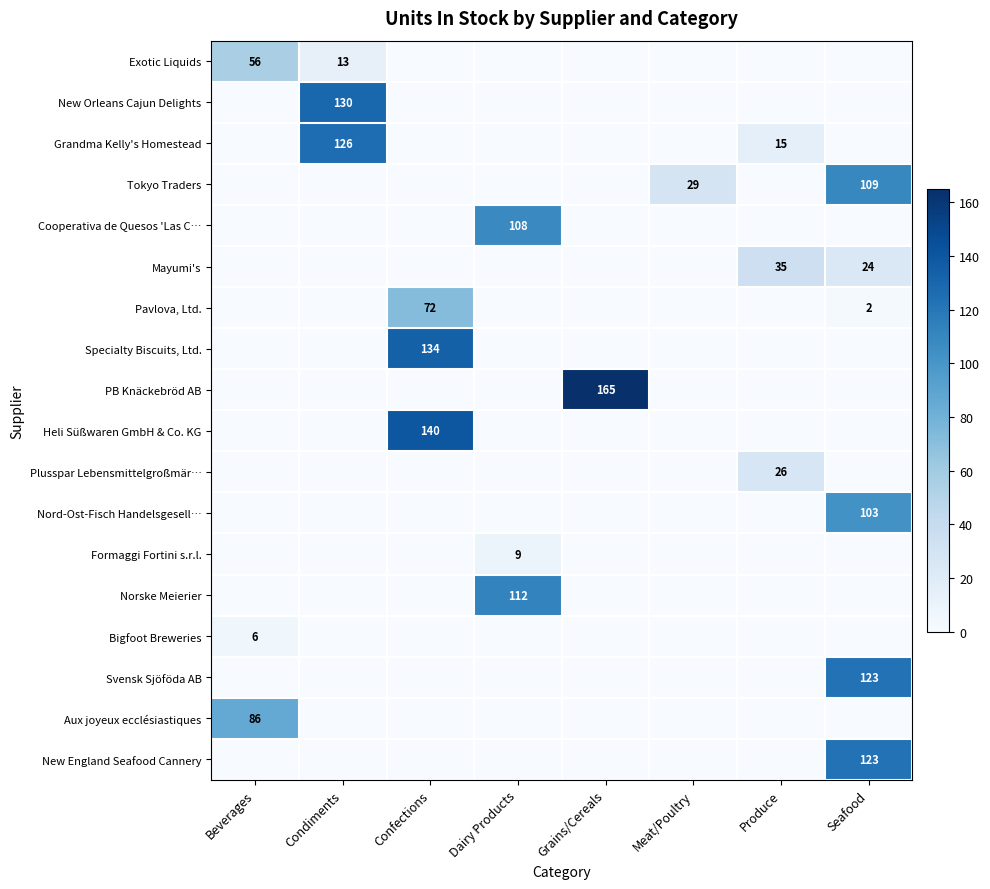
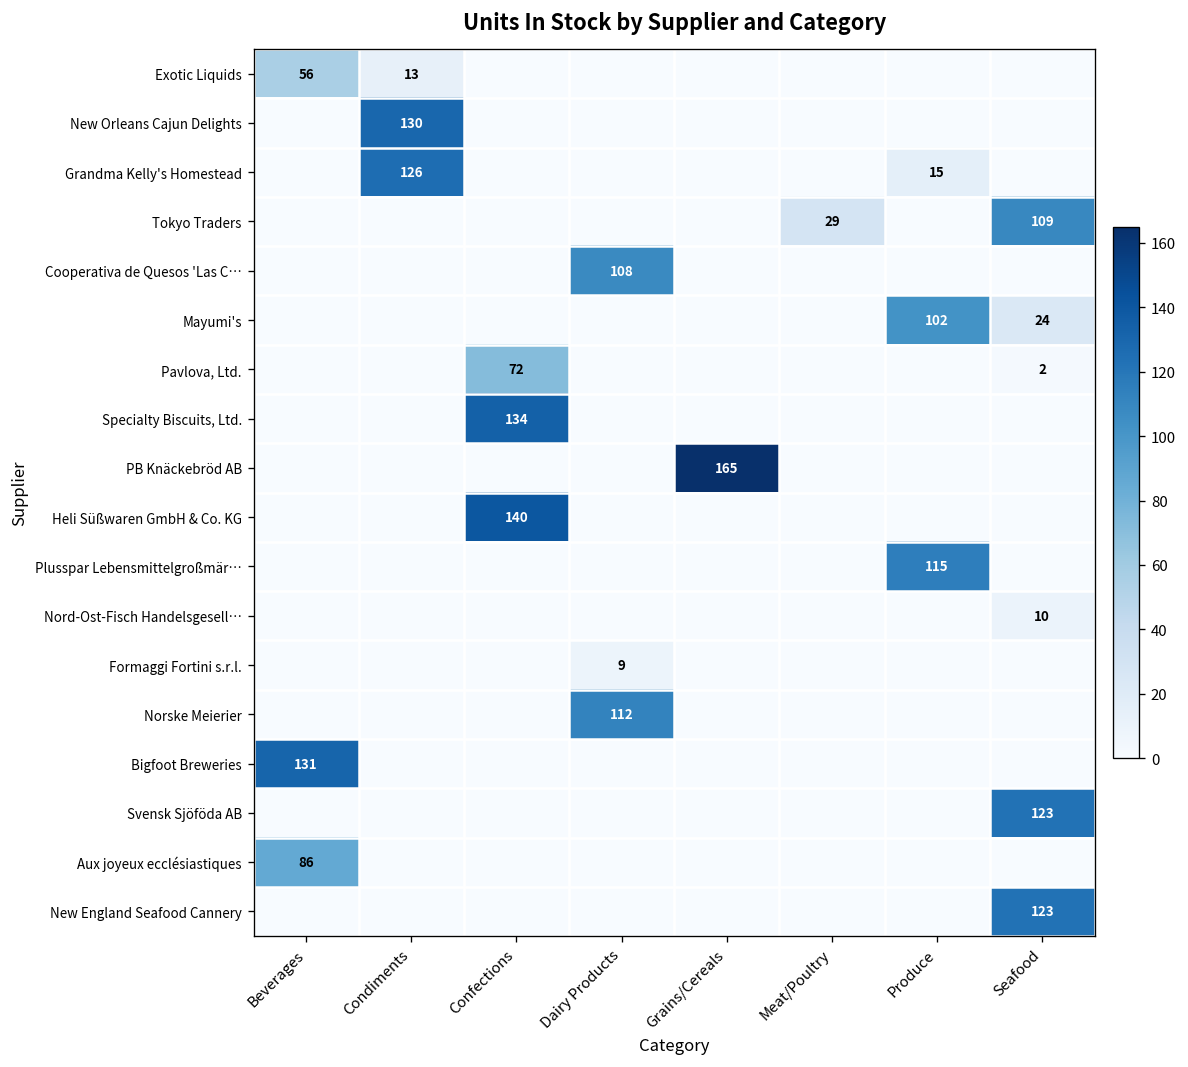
Mayumi's, Produce: 35 -> 102
Plusspar Lebensmittelgroßmär…, Produce: 26 -> 115
Nord-Ost-Fisch Handelsgesell…, Seafood: 103 -> 10
Bigfoot Breweries, Beverages: 6 -> 131
